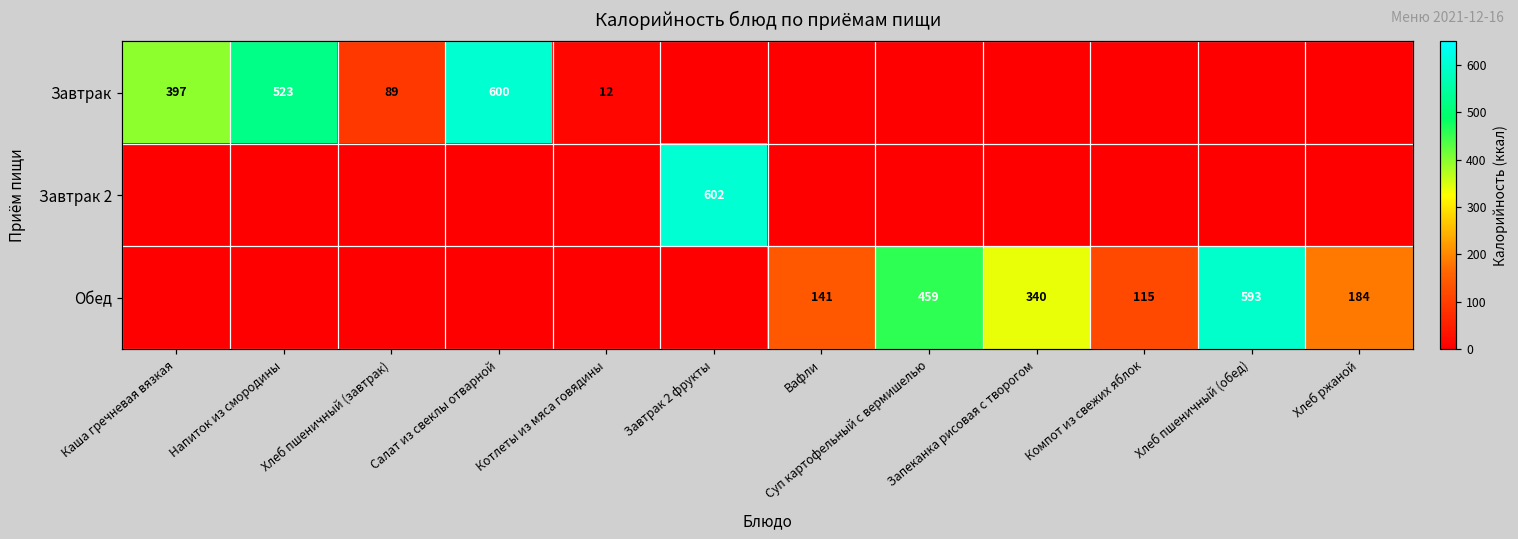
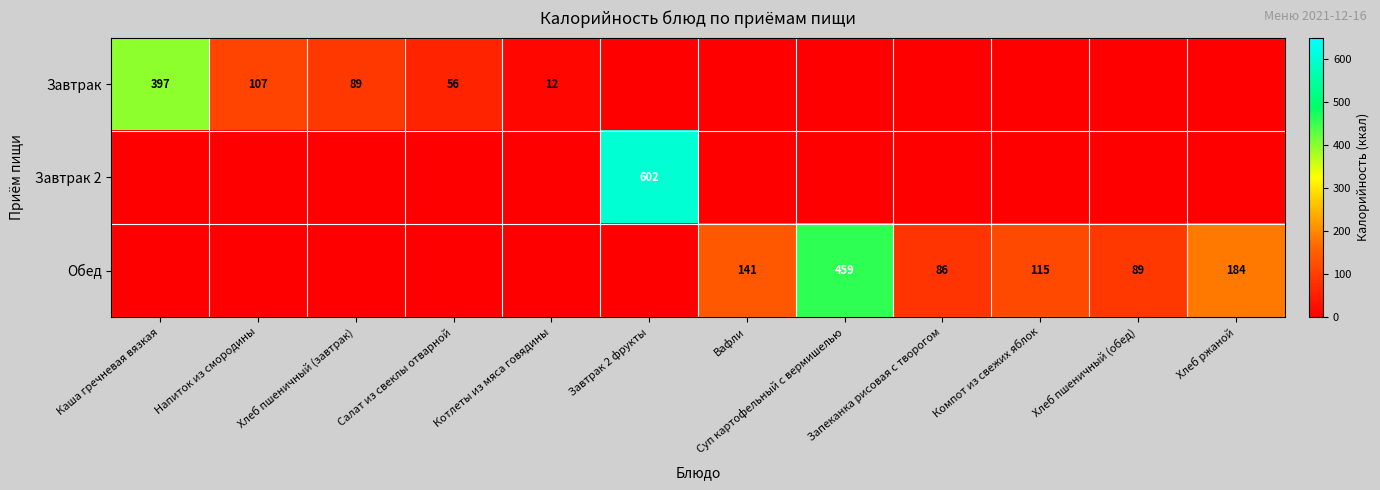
Завтрак, Напиток из смородины: 523 -> 107
Завтрак, Салат из свеклы отварной: 600 -> 56
Обед, Запеканка рисовая с творогом: 340 -> 86
Обед, Хлеб пшеничный (обед): 593 -> 89
